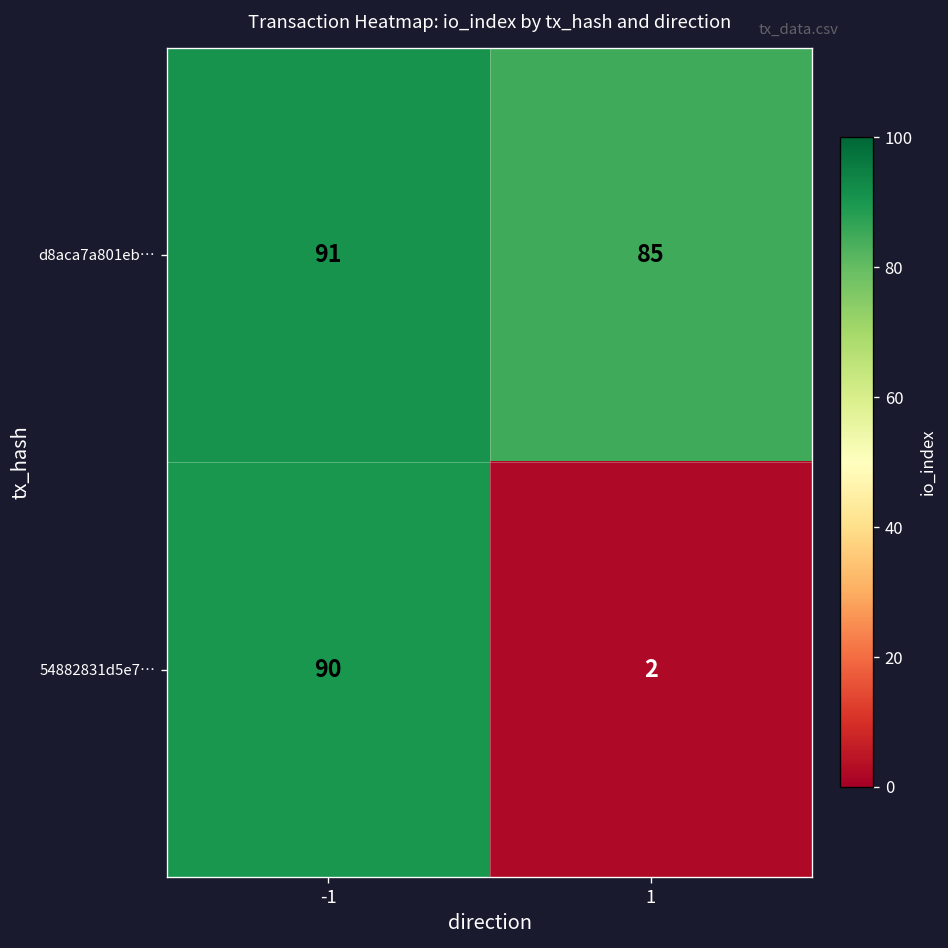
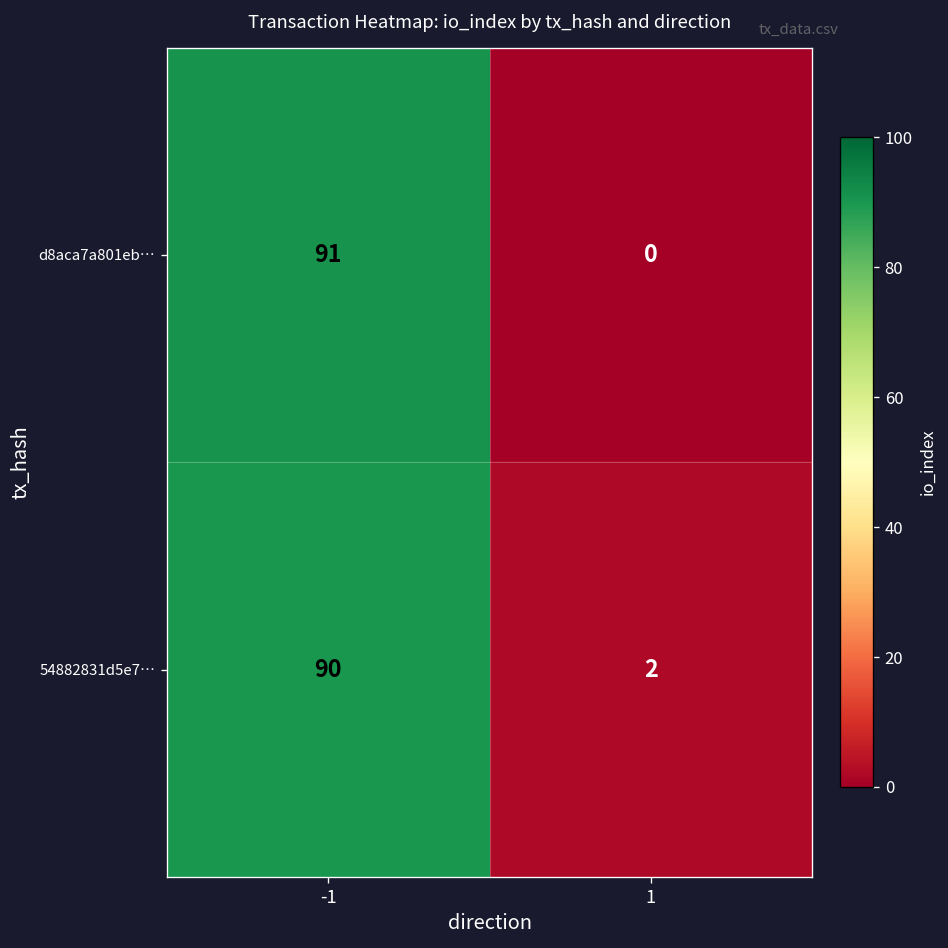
d8aca7a801eb…, 1: 85 -> 0
